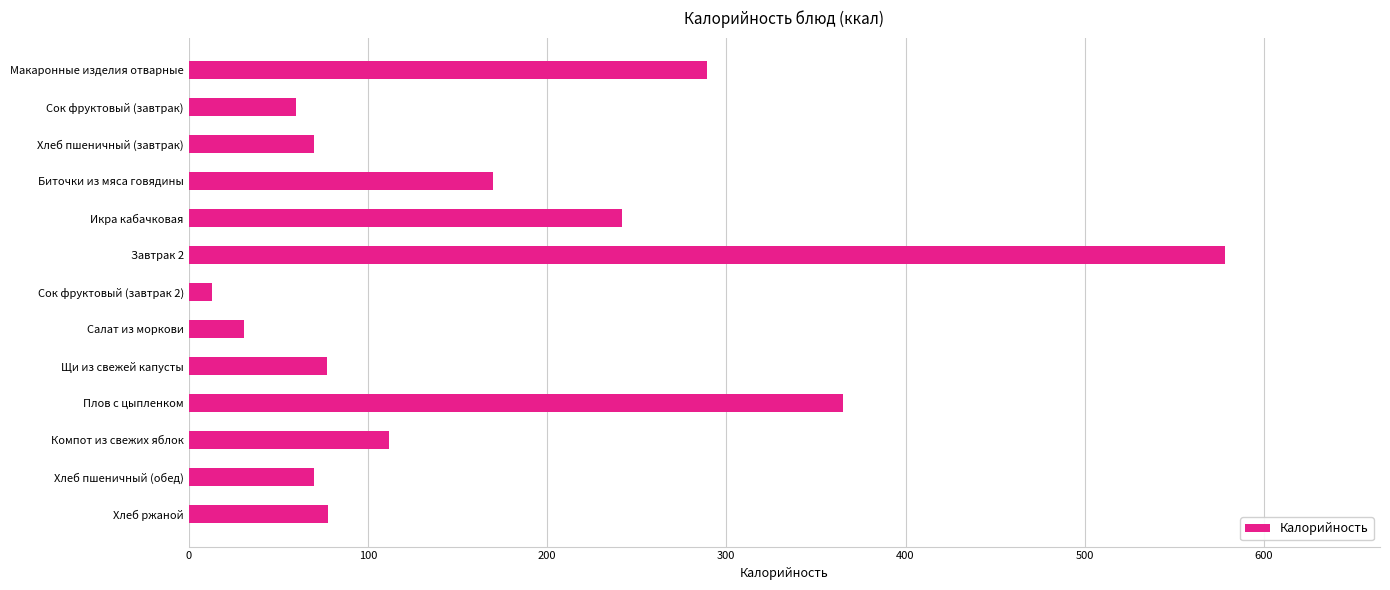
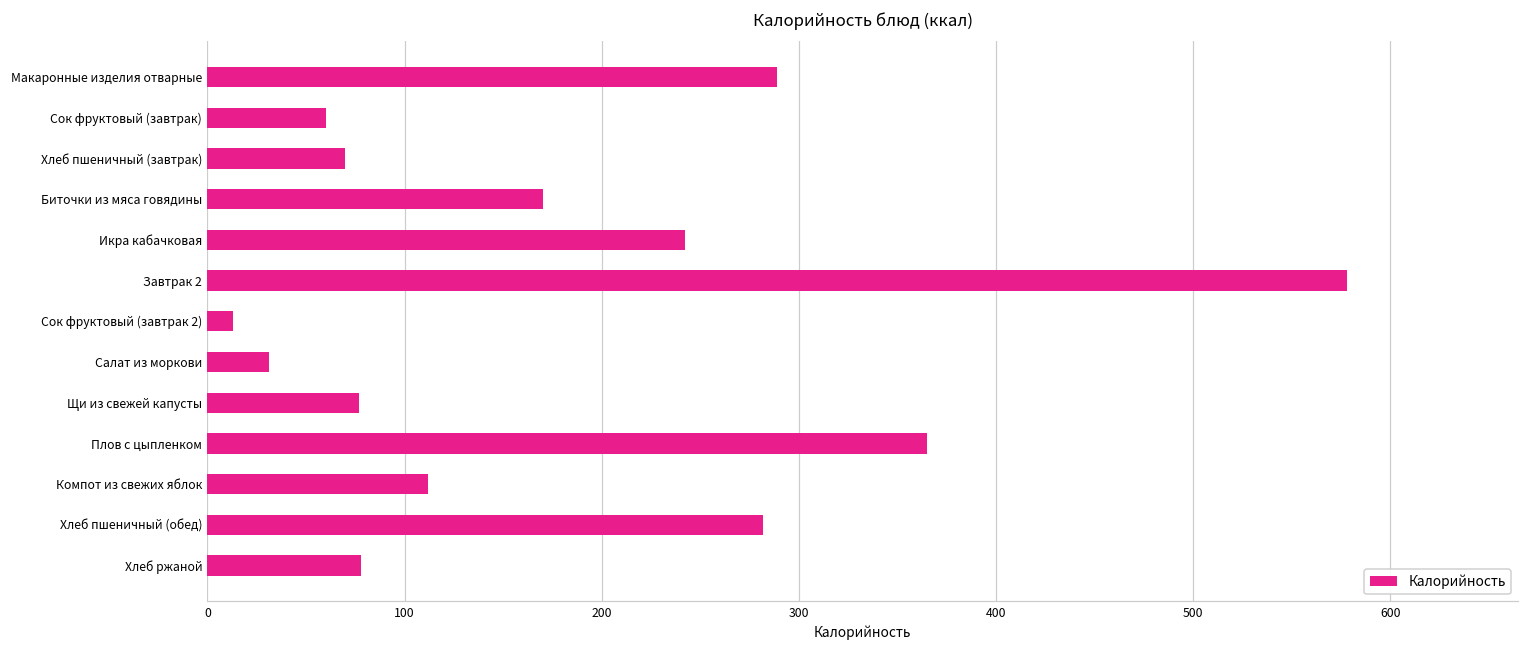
Хлеб пшеничный (обед): 70 -> 282
